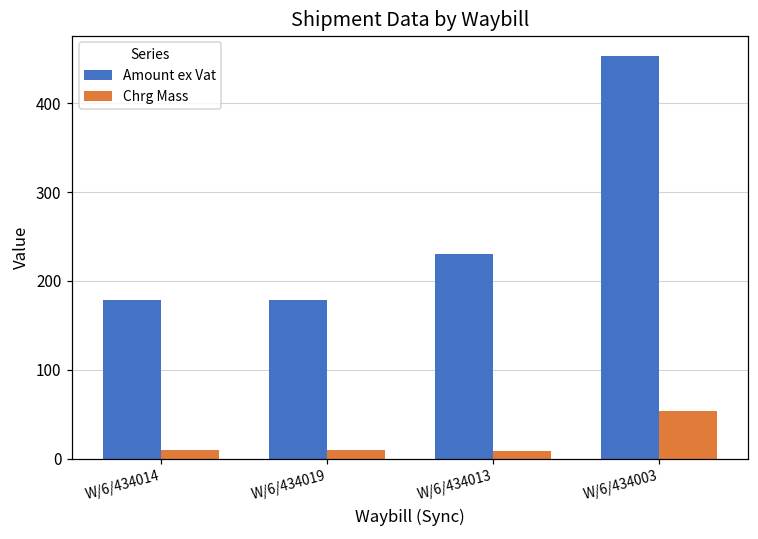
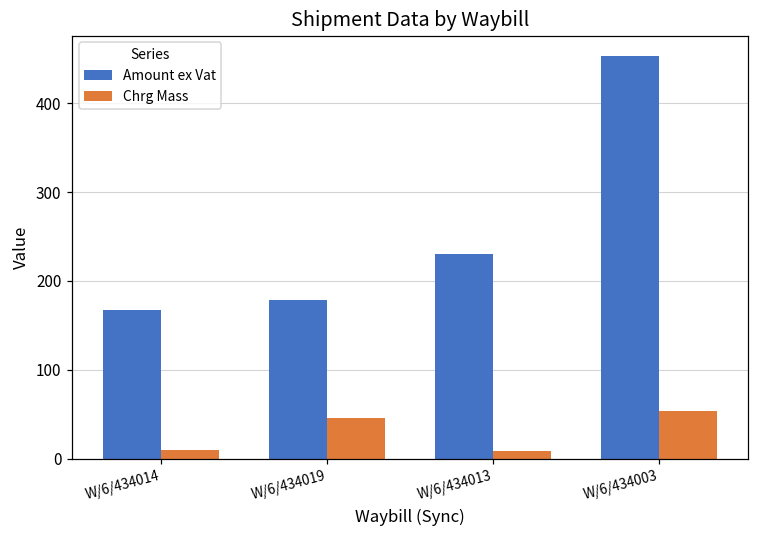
Amount ex Vat, W/6/434014: 180 -> 170
Chrg Mass, W/6/434019: 10 -> 50
